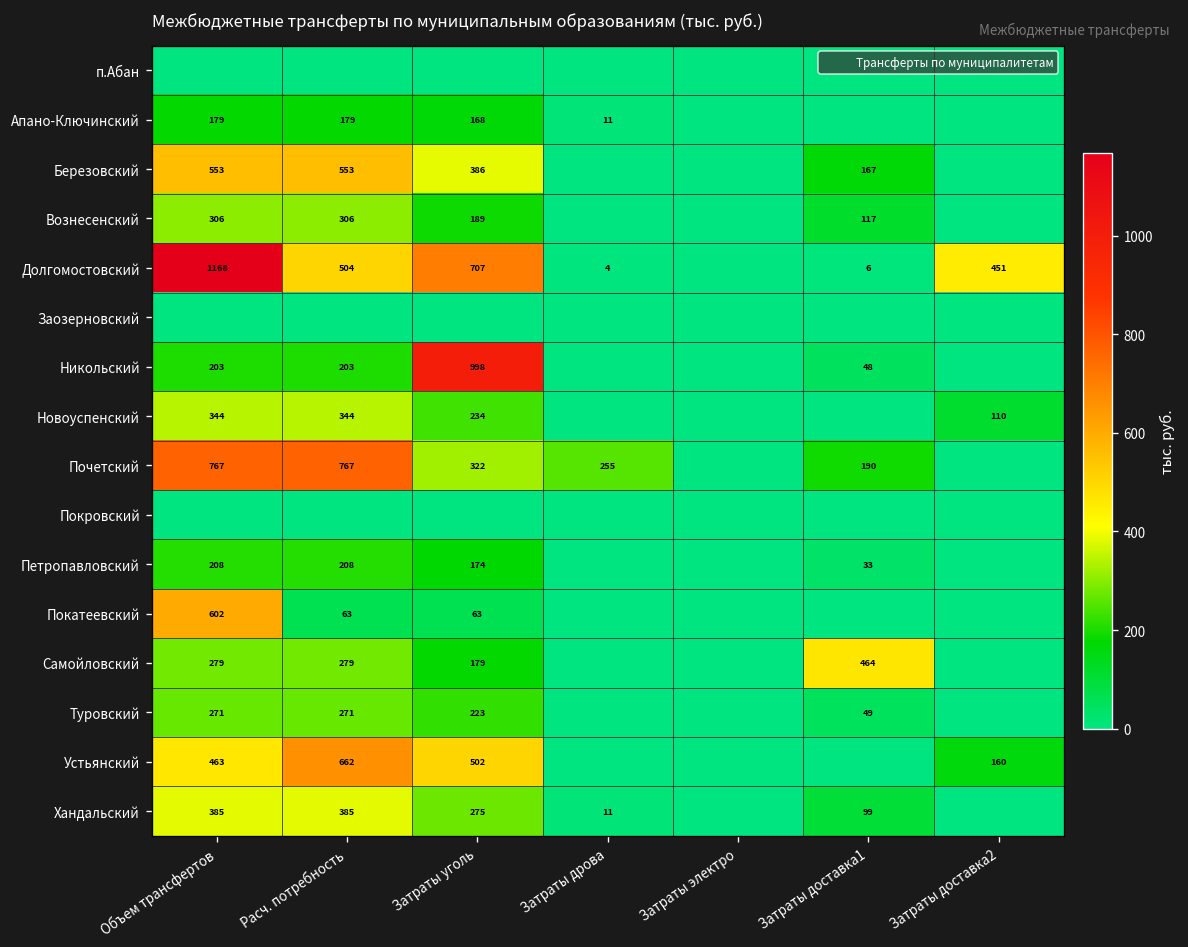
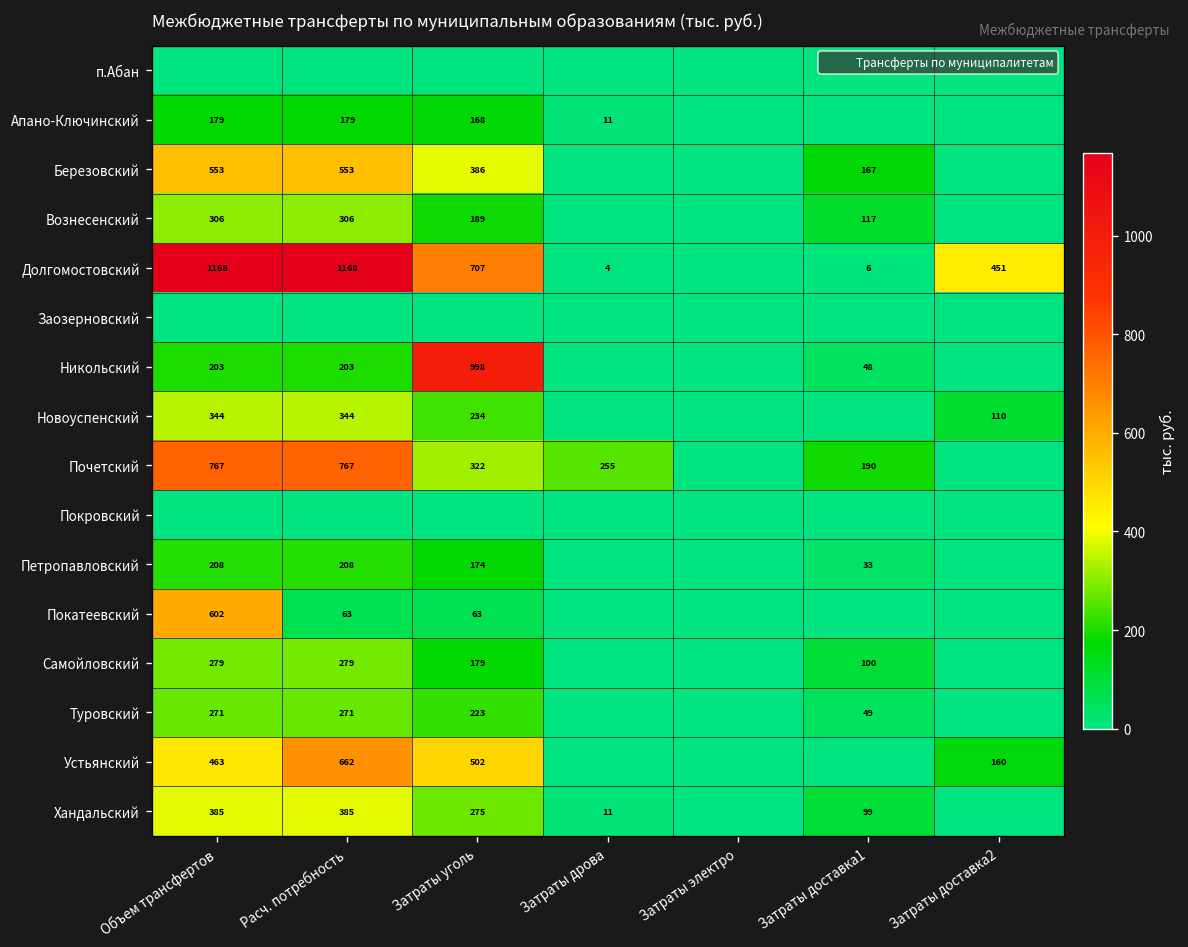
Долгомостовский, Расч. потребность: 504 -> 1168
Самойловский, Затраты доставка1: 464 -> 100
